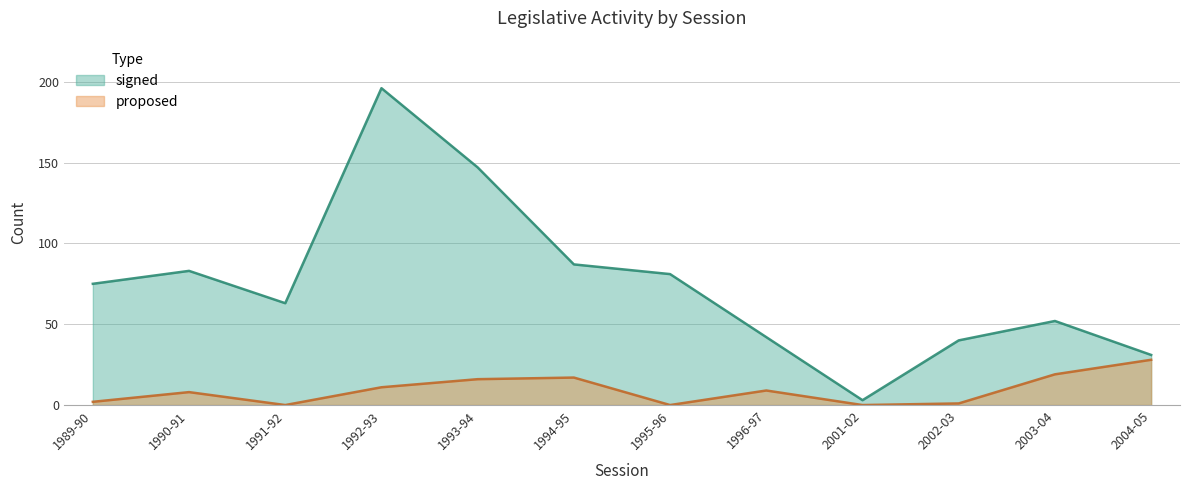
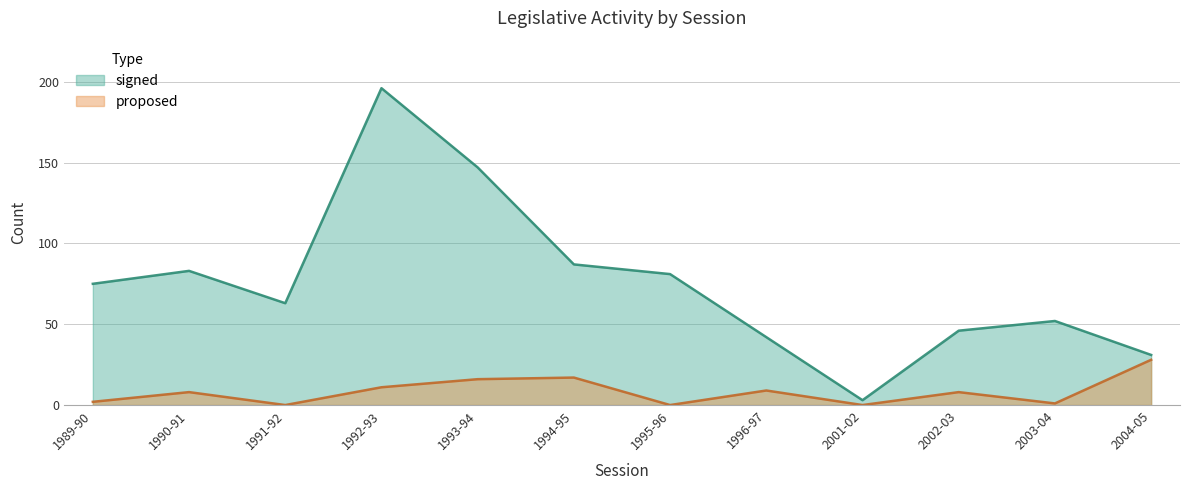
signed, 2002-03: 40 -> 46
proposed, 2002-03: 1 -> 8
proposed, 2003-04: 19 -> 1
